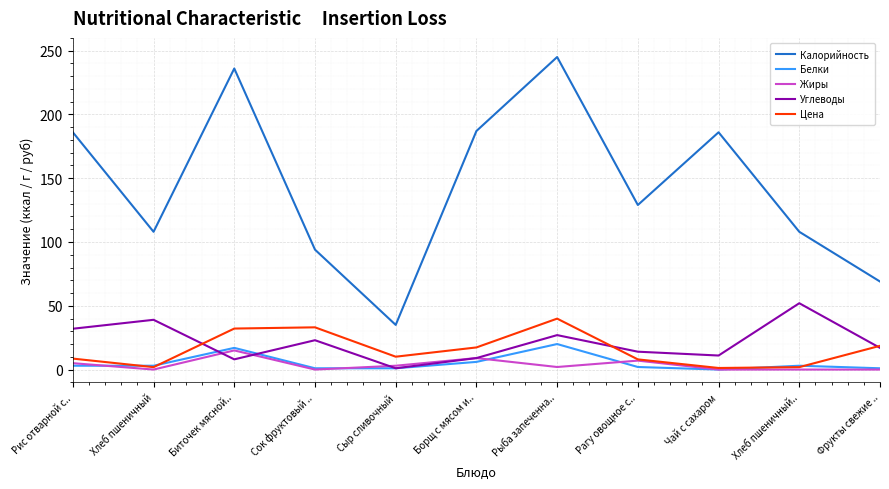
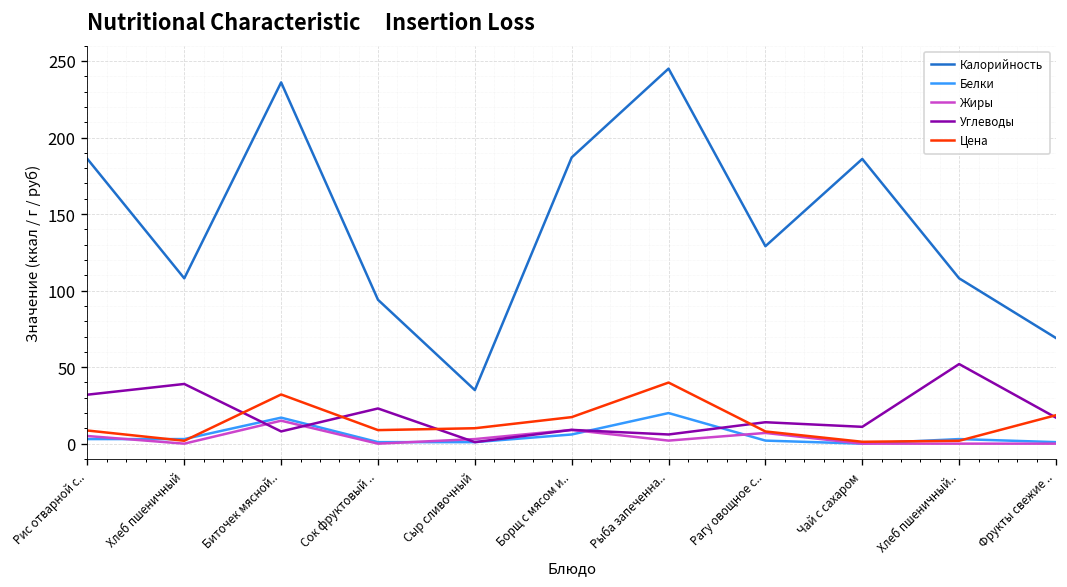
Цена, Сок фруктовый ..: 33 -> 9
Углеводы, Рыба запеченна..: 27 -> 6
